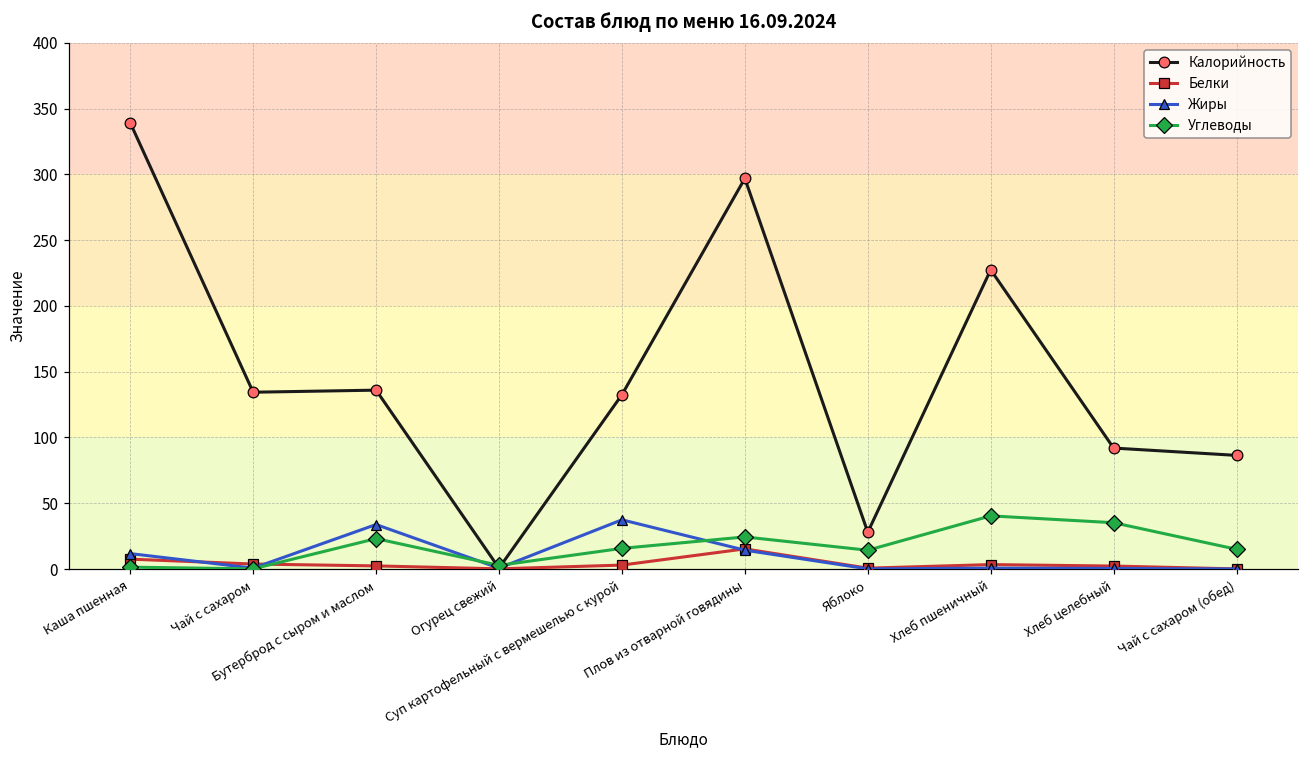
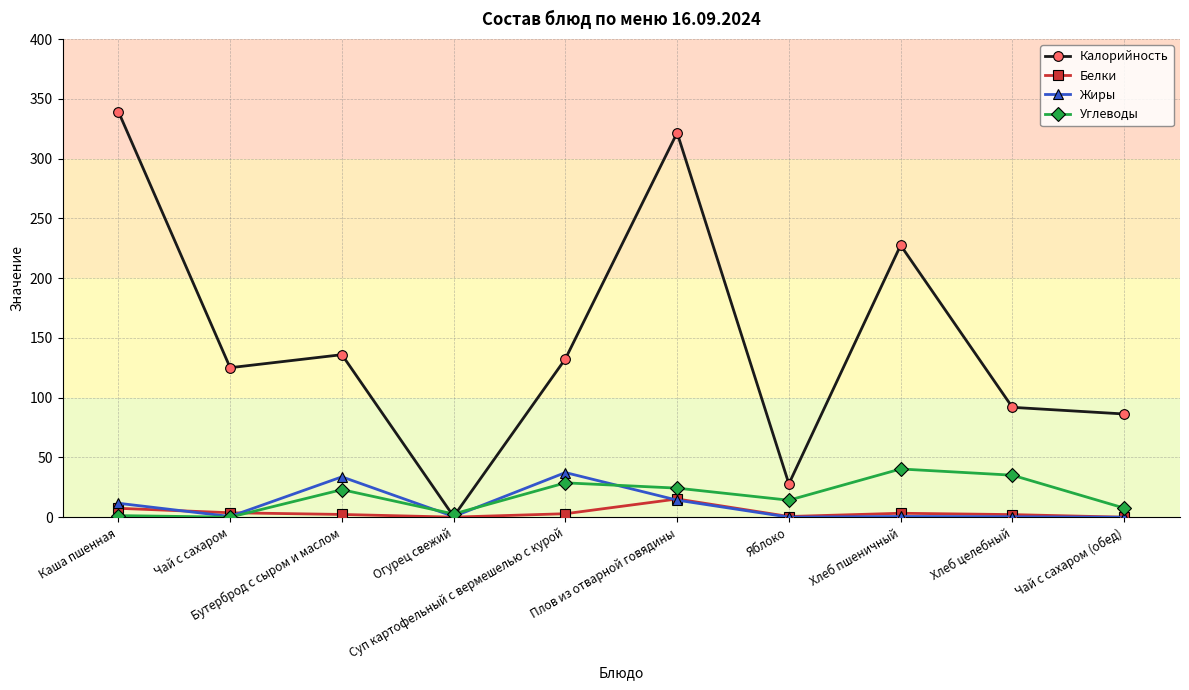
Калорийность, Чай с сахаром: 134 -> 125
Углеводы, Суп картофельный с вермешелью с курой: 16 -> 29
Калорийность, Плов из отварной говядины: 297 -> 322
Углеводы, Чай с сахаром (обед): 15 -> 8
